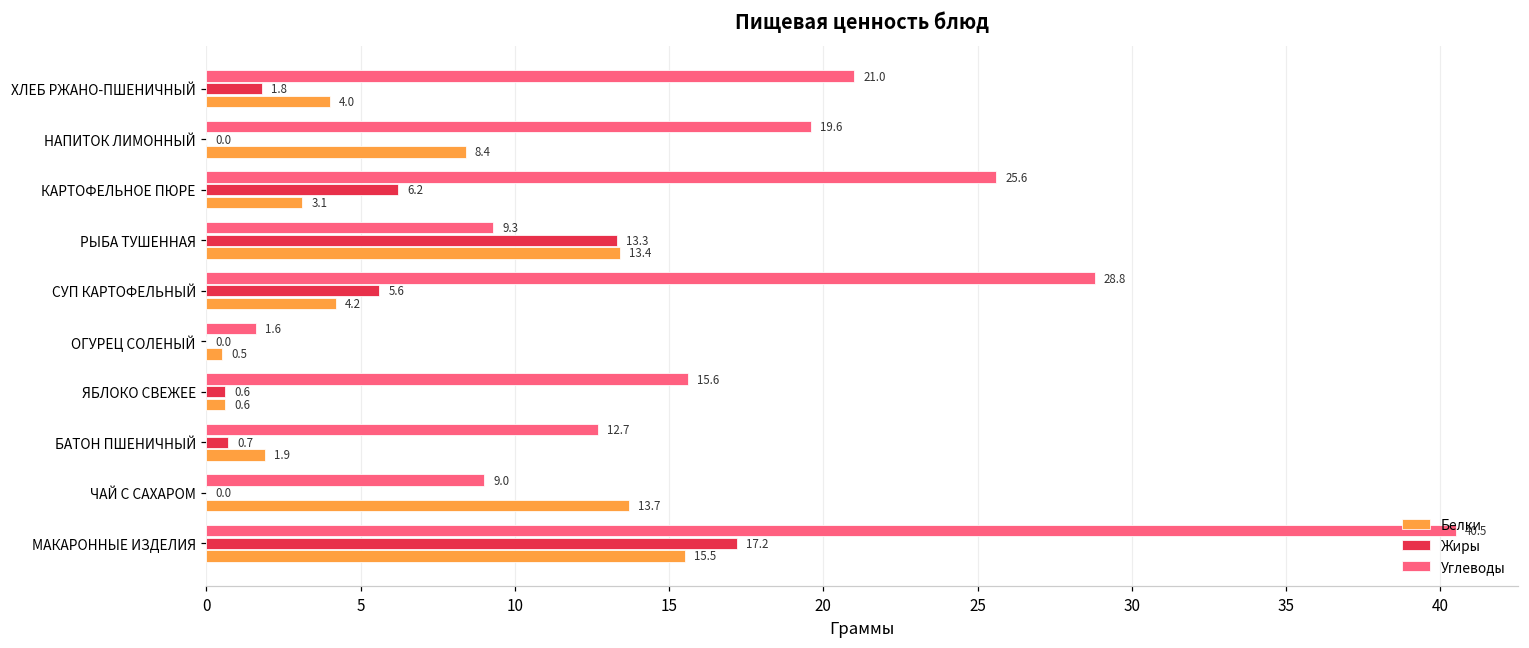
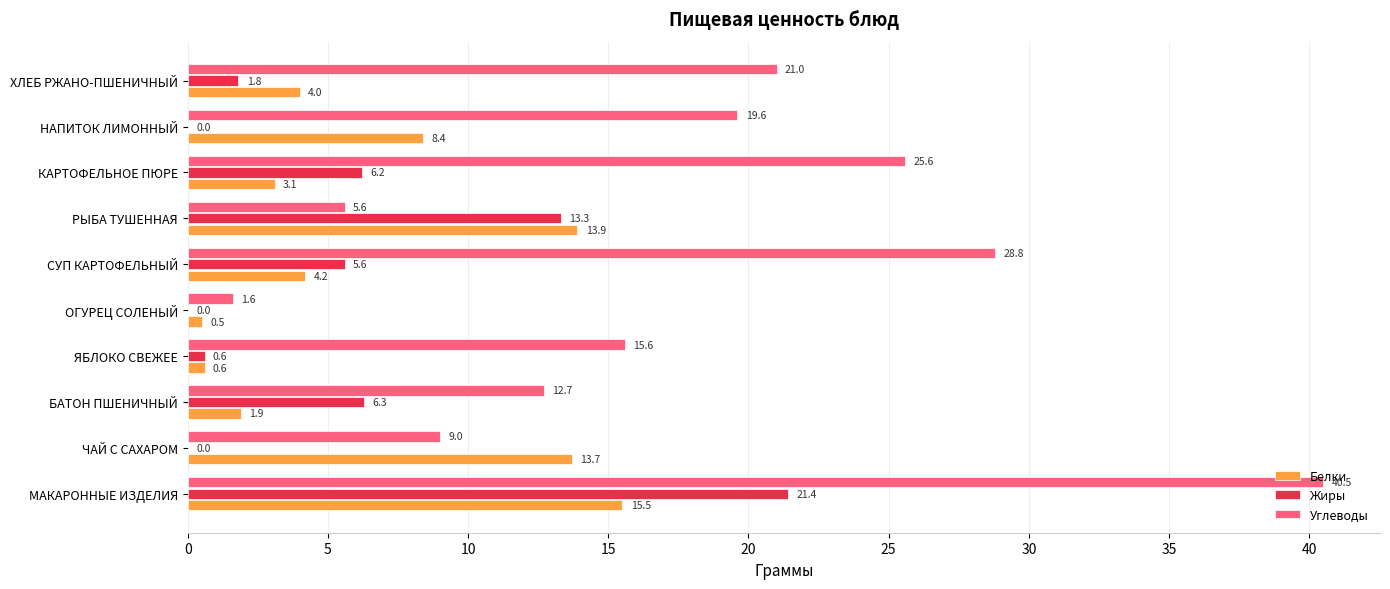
Углеводы, РЫБА ТУШЕННАЯ: 9.3 -> 5.6
Белки, РЫБА ТУШЕННАЯ: 13.4 -> 13.9
Жиры, БАТОН ПШЕНИЧНЫЙ: 0.7 -> 6.3
Жиры, МАКАРОННЫЕ ИЗДЕЛИЯ: 17.2 -> 21.4
